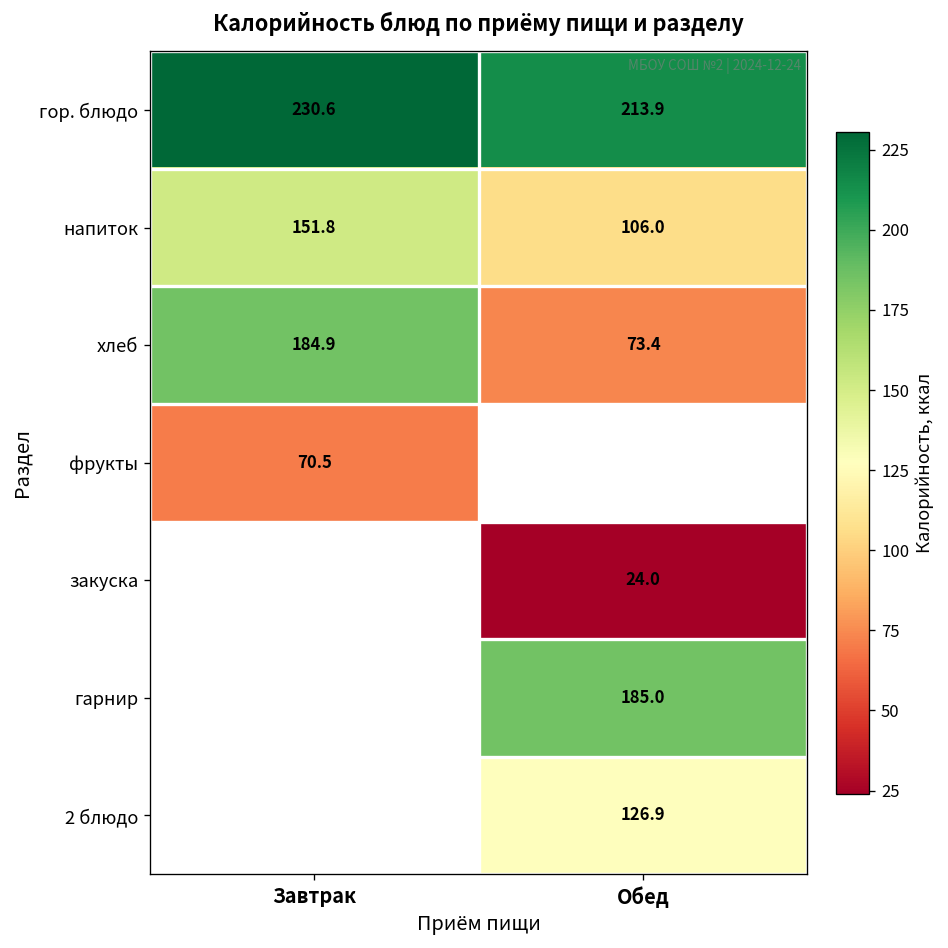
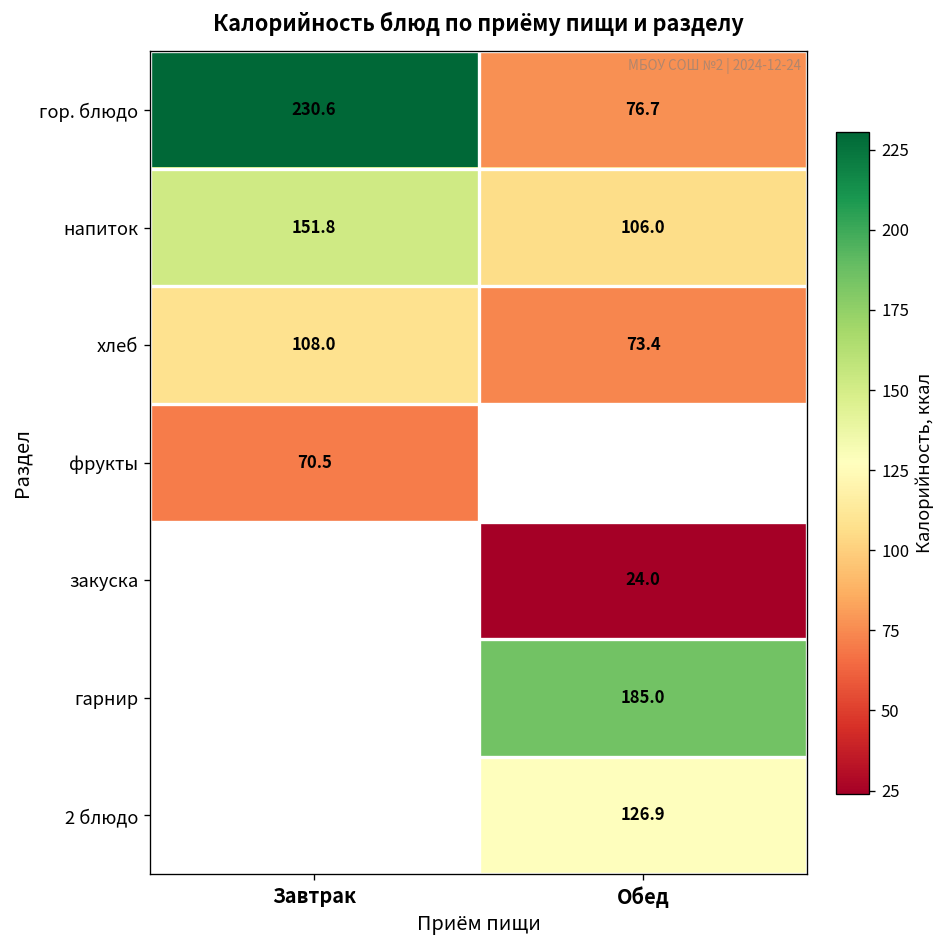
гор. блюдо, Обед: 213.9 -> 76.7
хлеб, Завтрак: 184.9 -> 108.0
